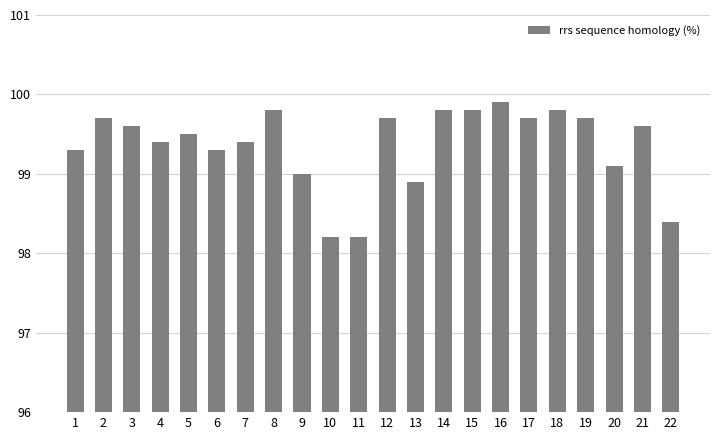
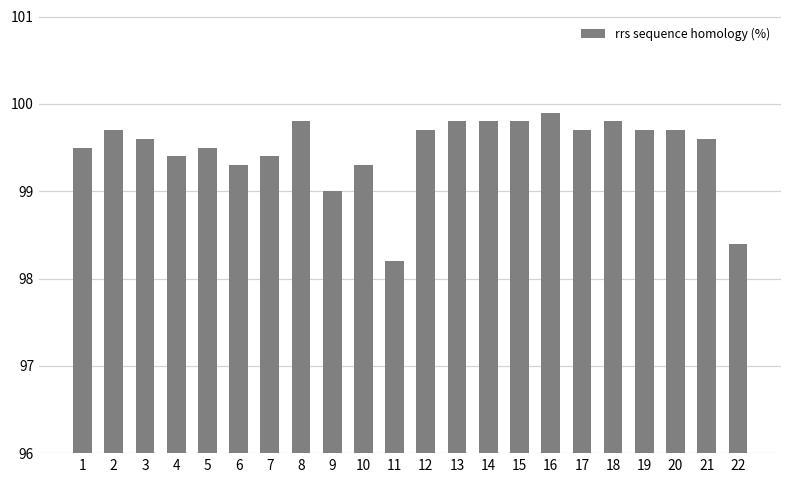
1: 99.3 -> 99.5
10: 98.2 -> 99.3
13: 98.9 -> 99.8
20: 99.1 -> 99.7
